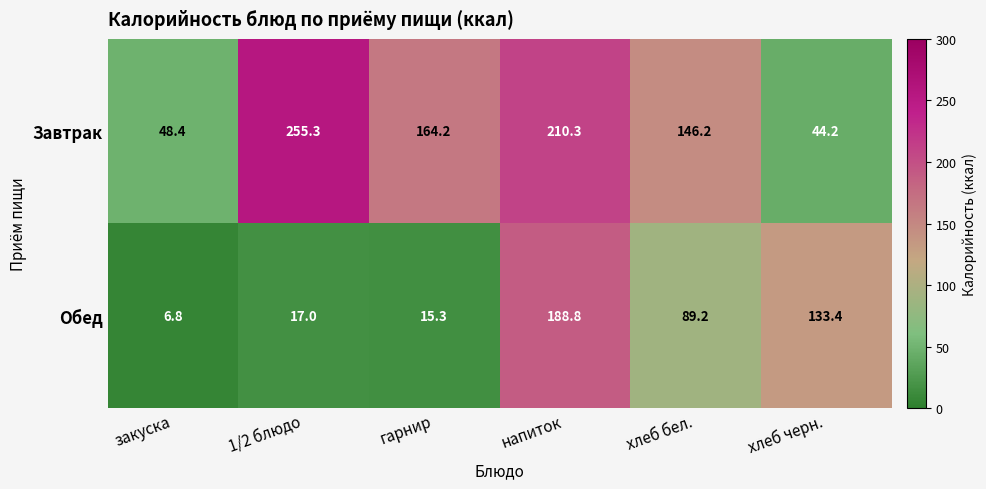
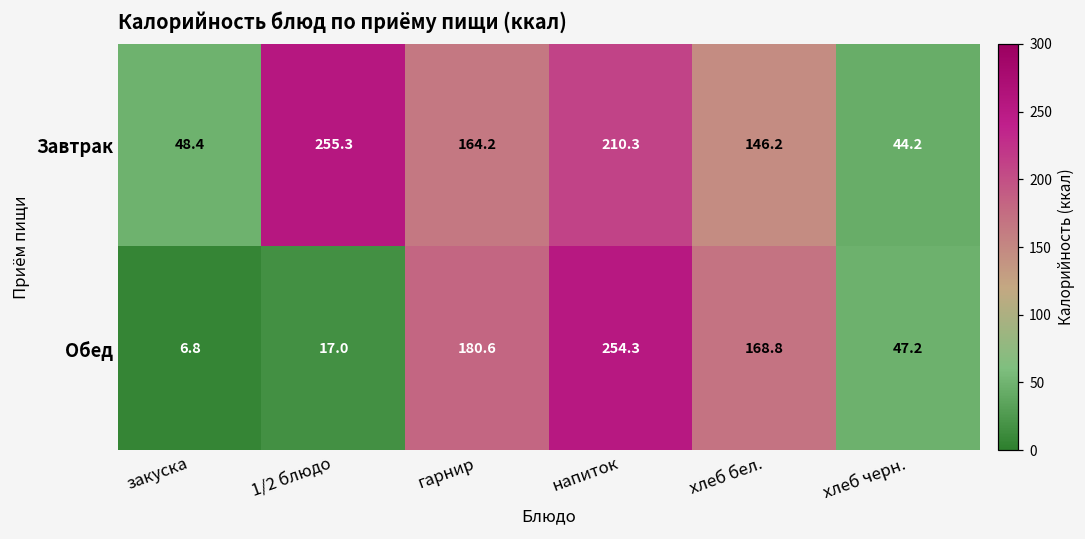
Обед, гарнир: 15.3 -> 180.6
Обед, напиток: 188.8 -> 254.3
Обед, хлеб бел.: 89.2 -> 168.8
Обед, хлеб черн.: 133.4 -> 47.2
